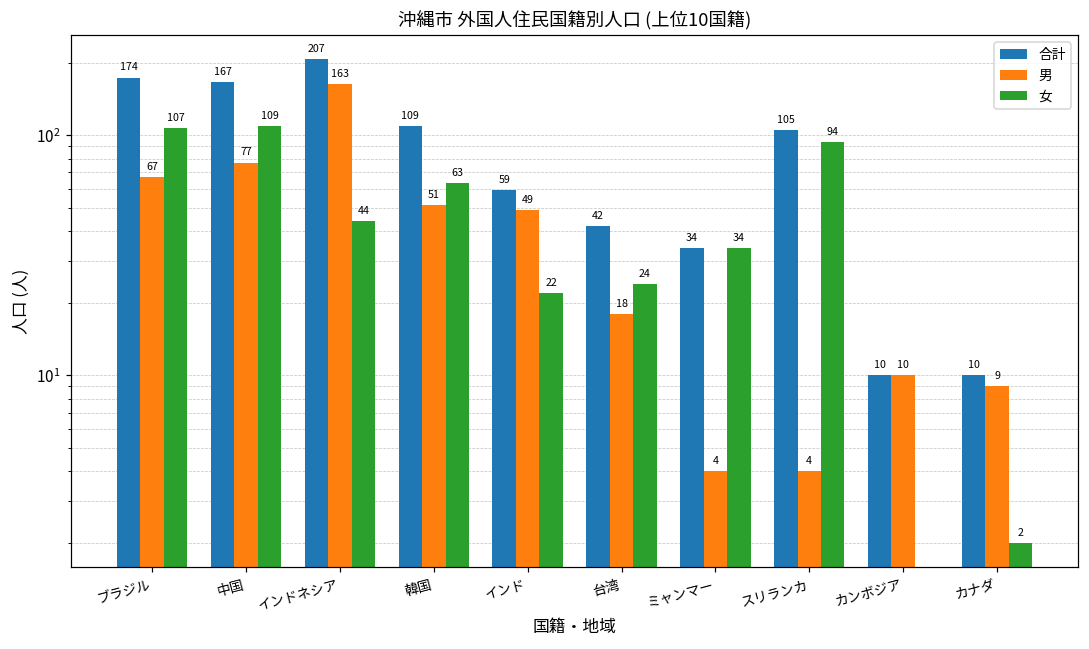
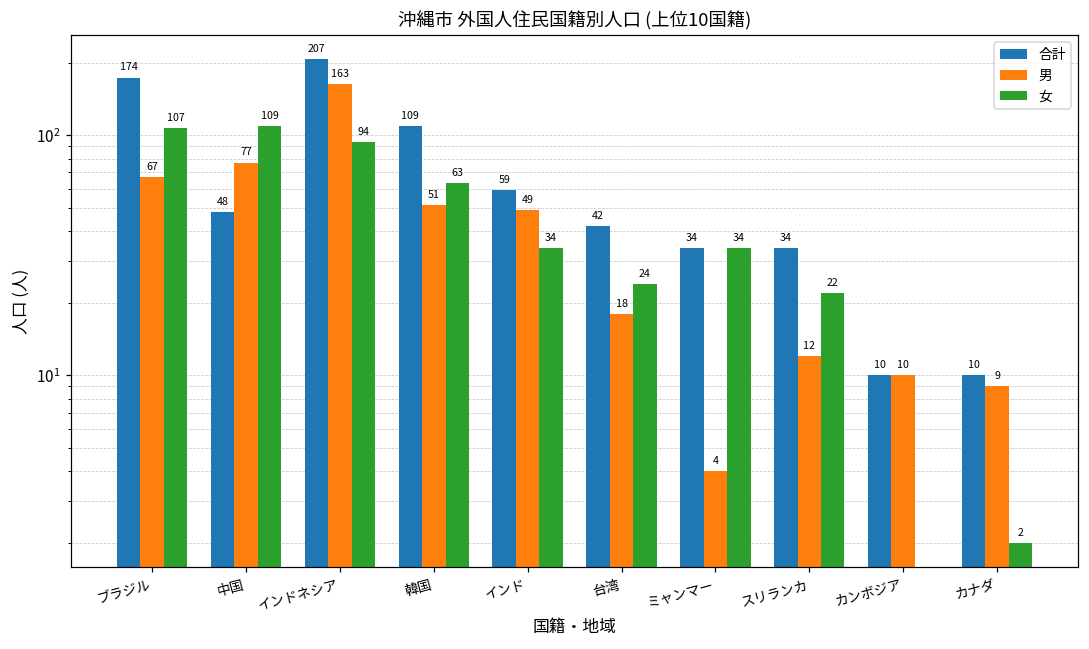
合計, 中国: 167 -> 48
女, インドネシア: 44 -> 94
女, インド: 22 -> 34
合計, スリランカ: 105 -> 34
男, スリランカ: 4 -> 12
女, スリランカ: 94 -> 22
